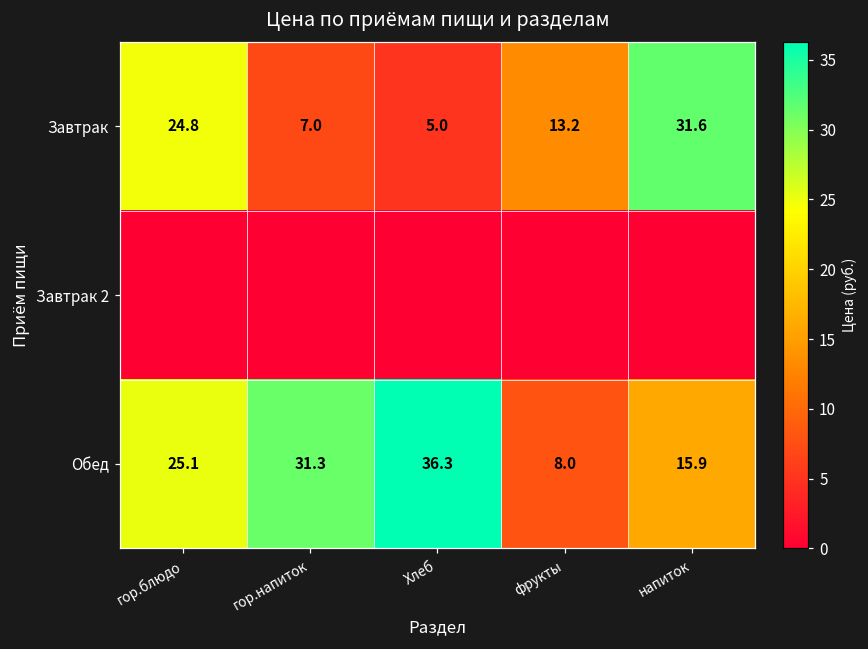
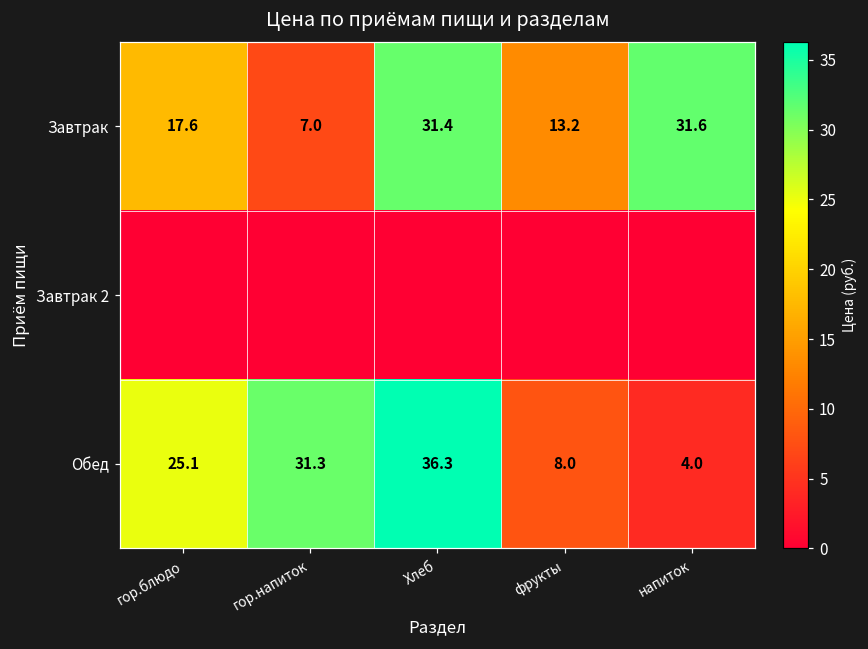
Завтрак, гор.блюдо: 24.8 -> 17.6
Завтрак, Хлеб: 5.0 -> 31.4
Обед, напиток: 15.9 -> 4.0
